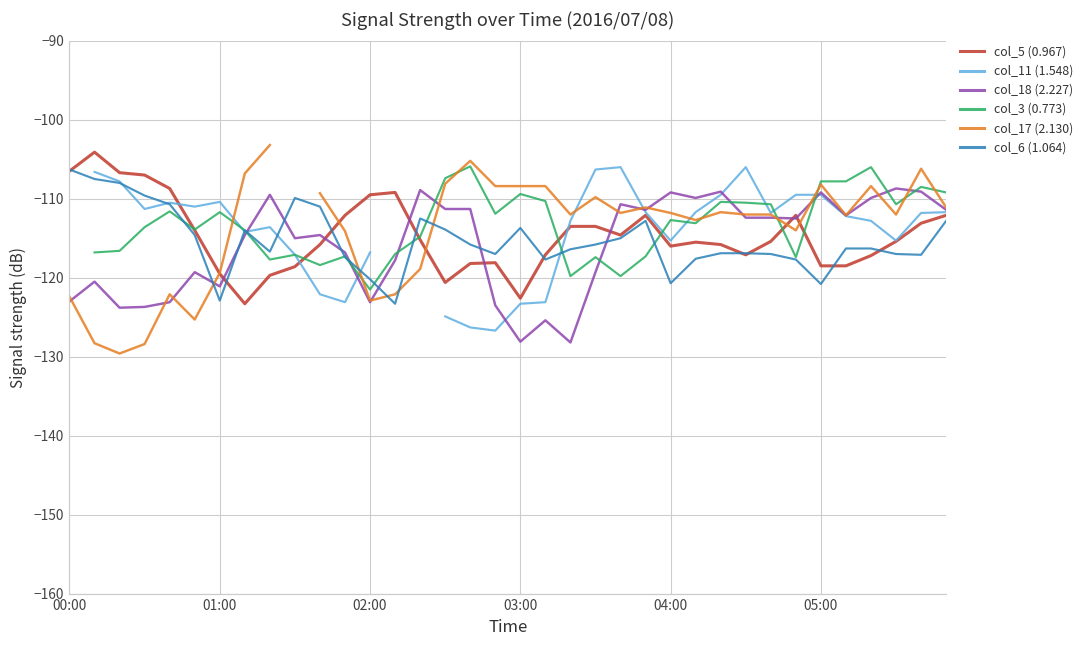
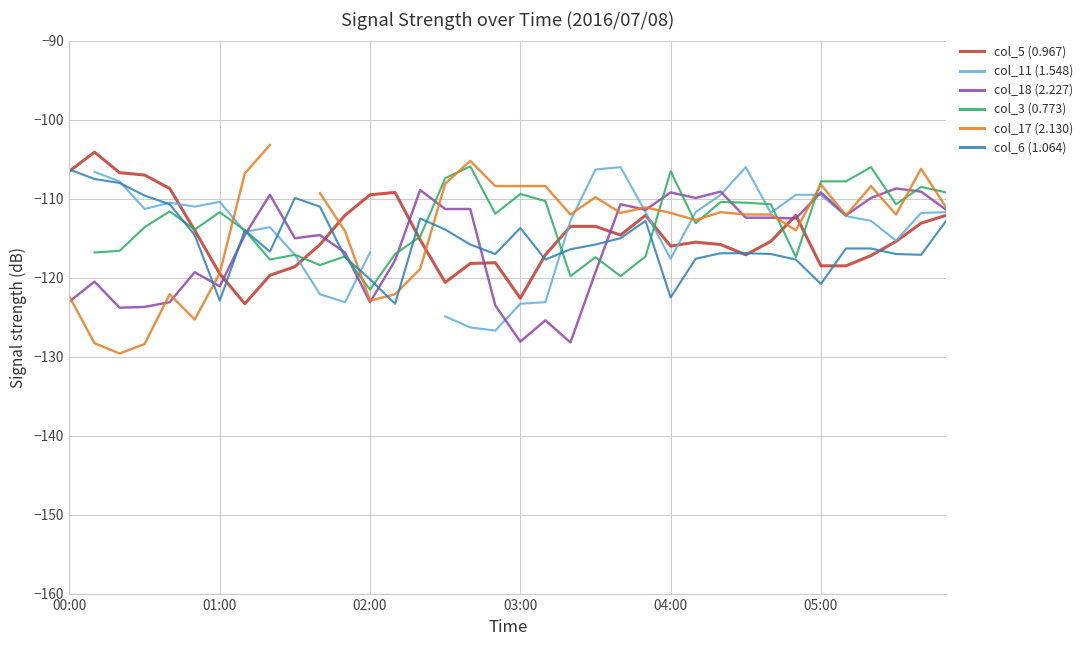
col_11 (1.548), 04:00: -115 -> -118
col_3 (0.773), 04:00: -113 -> -107
col_6 (1.064), 04:00: -121 -> -123
